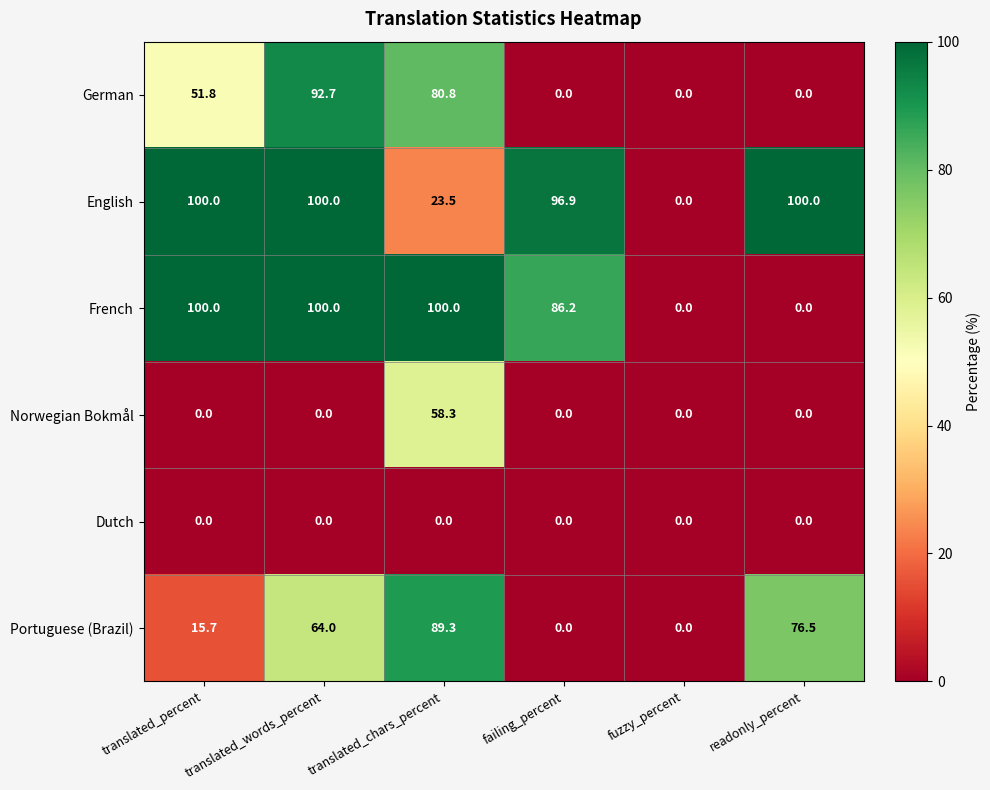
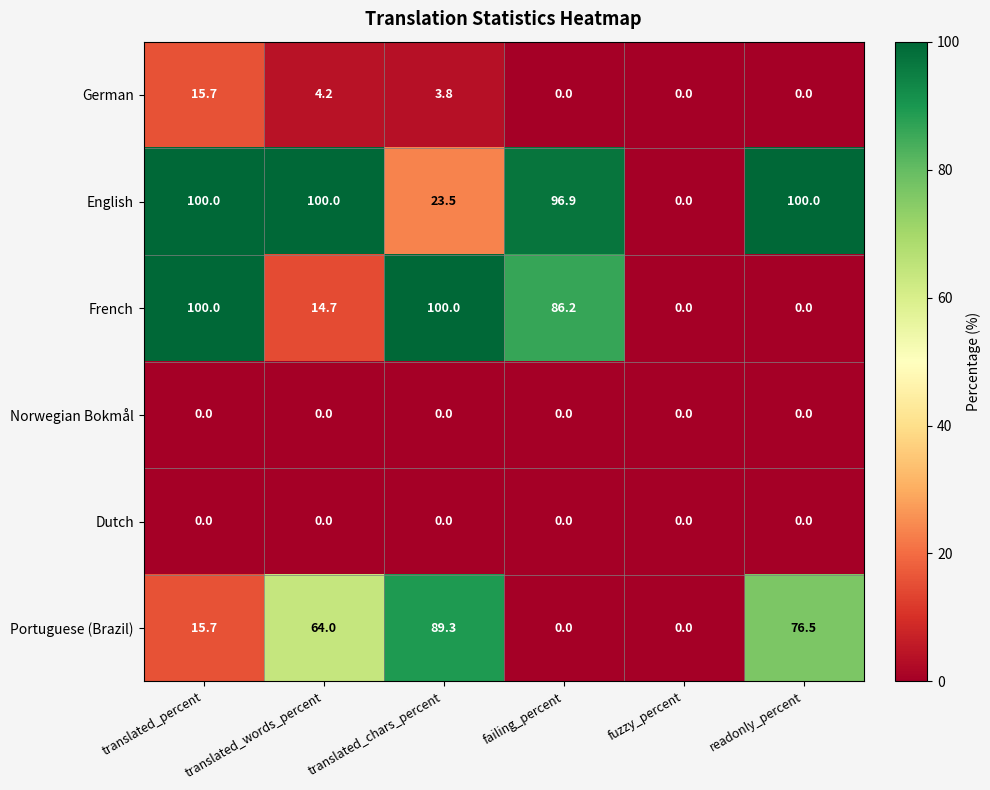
German, translated_percent: 51.8 -> 15.7
German, translated_words_percent: 92.7 -> 4.2
German, translated_chars_percent: 80.8 -> 3.8
French, translated_words_percent: 100.0 -> 14.7
Norwegian Bokmål, translated_chars_percent: 58.3 -> 0.0
